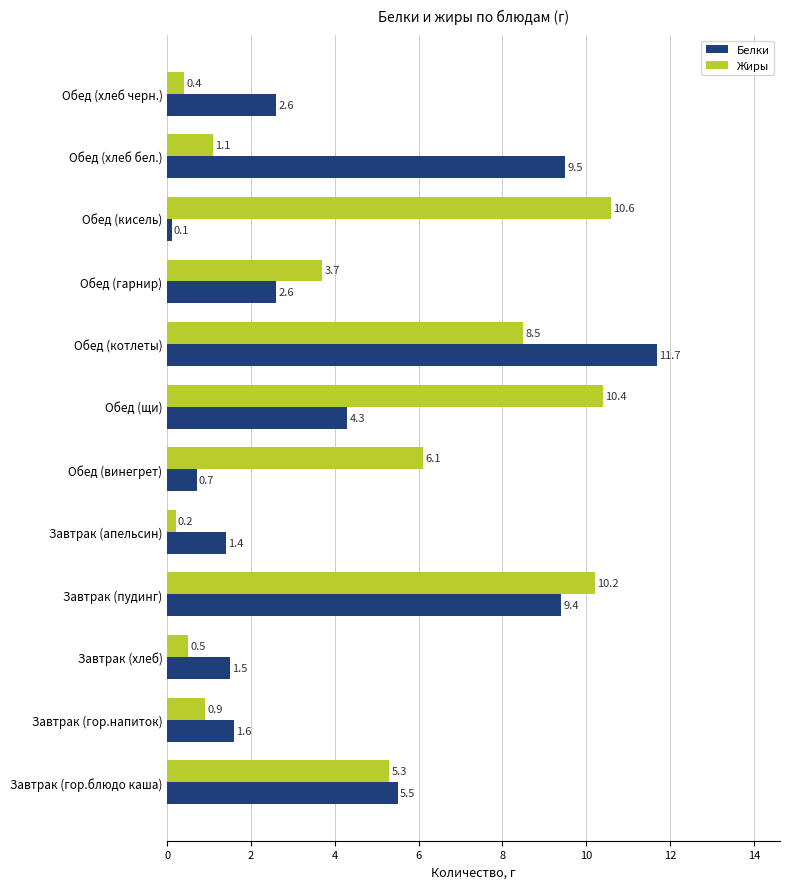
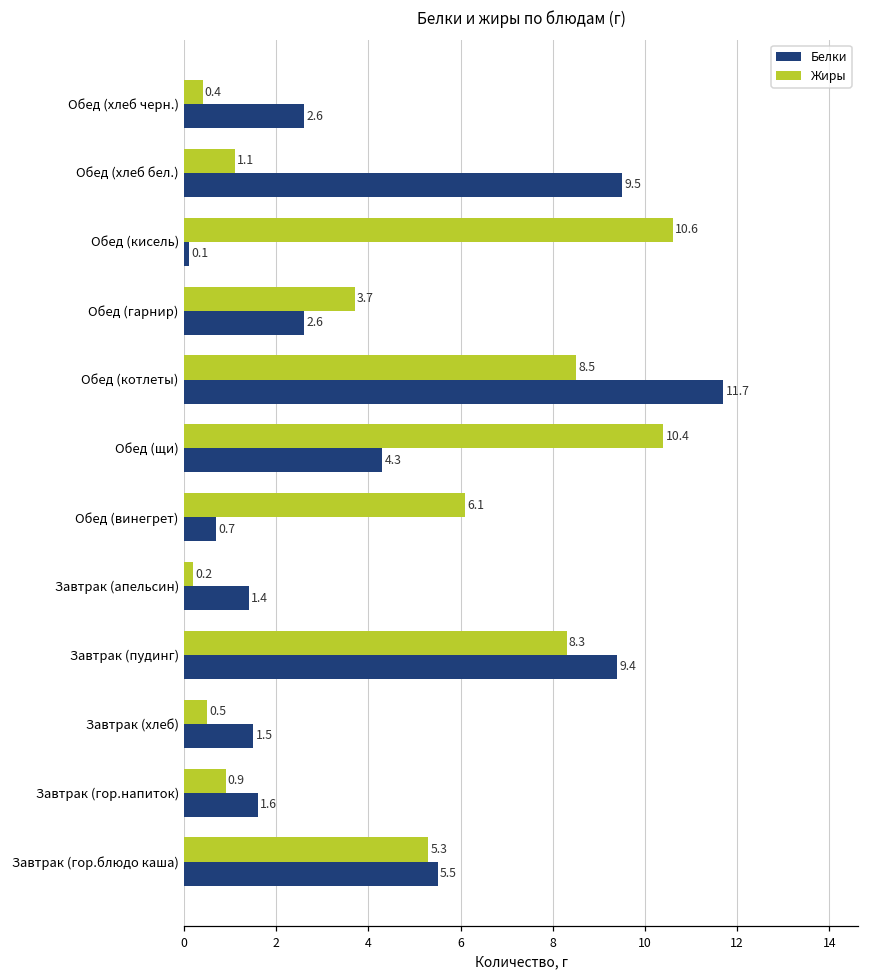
Жиры, Завтрак (пудинг): 10.2 -> 8.3
